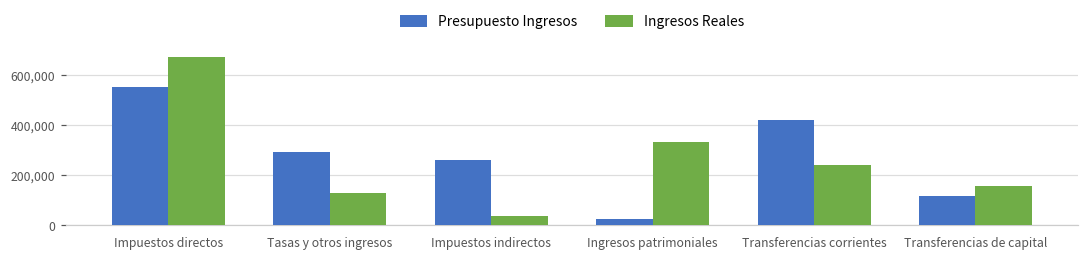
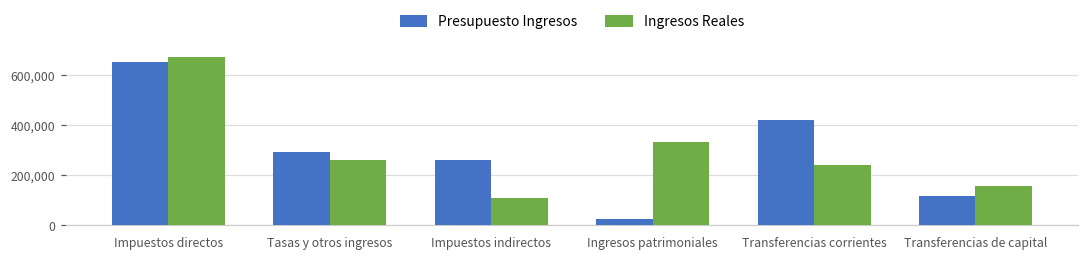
Presupuesto Ingresos, Impuestos directos: 550,000 -> 650,000
Ingresos Reales, Tasas y otros ingresos: 130,000 -> 260,000
Ingresos Reales, Impuestos indirectos: 40,000 -> 110,000
